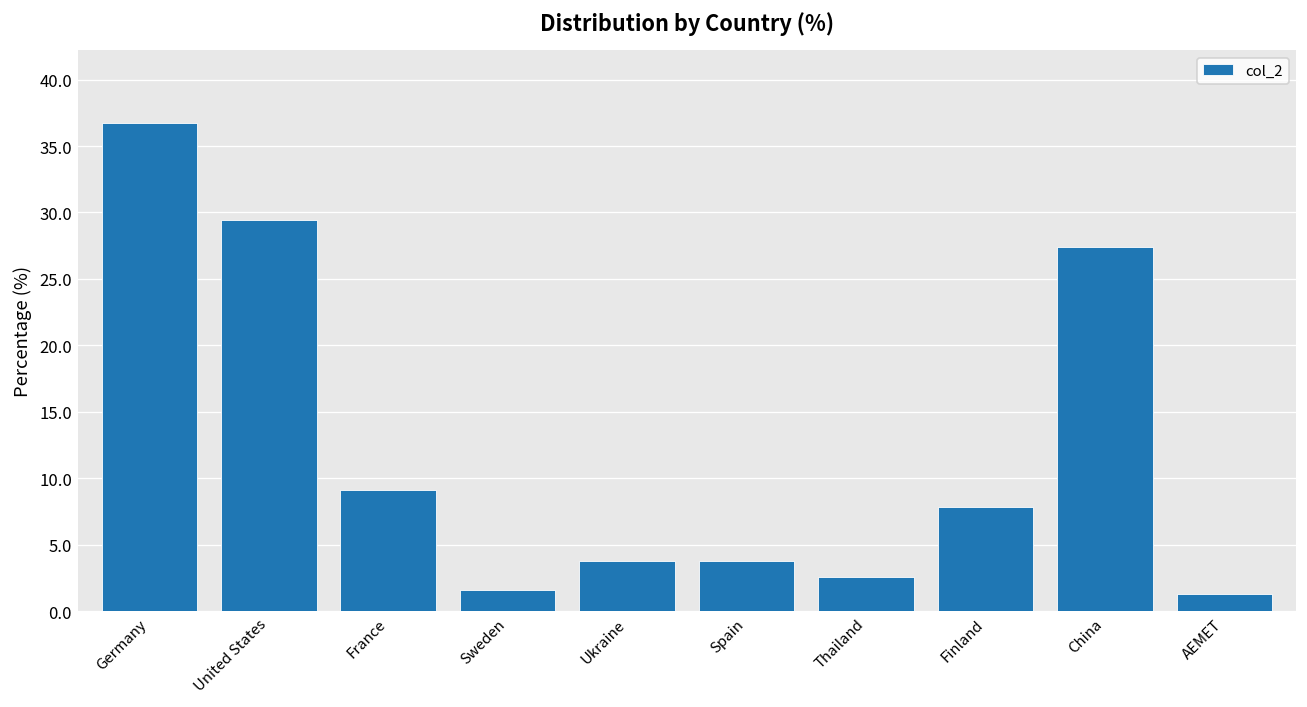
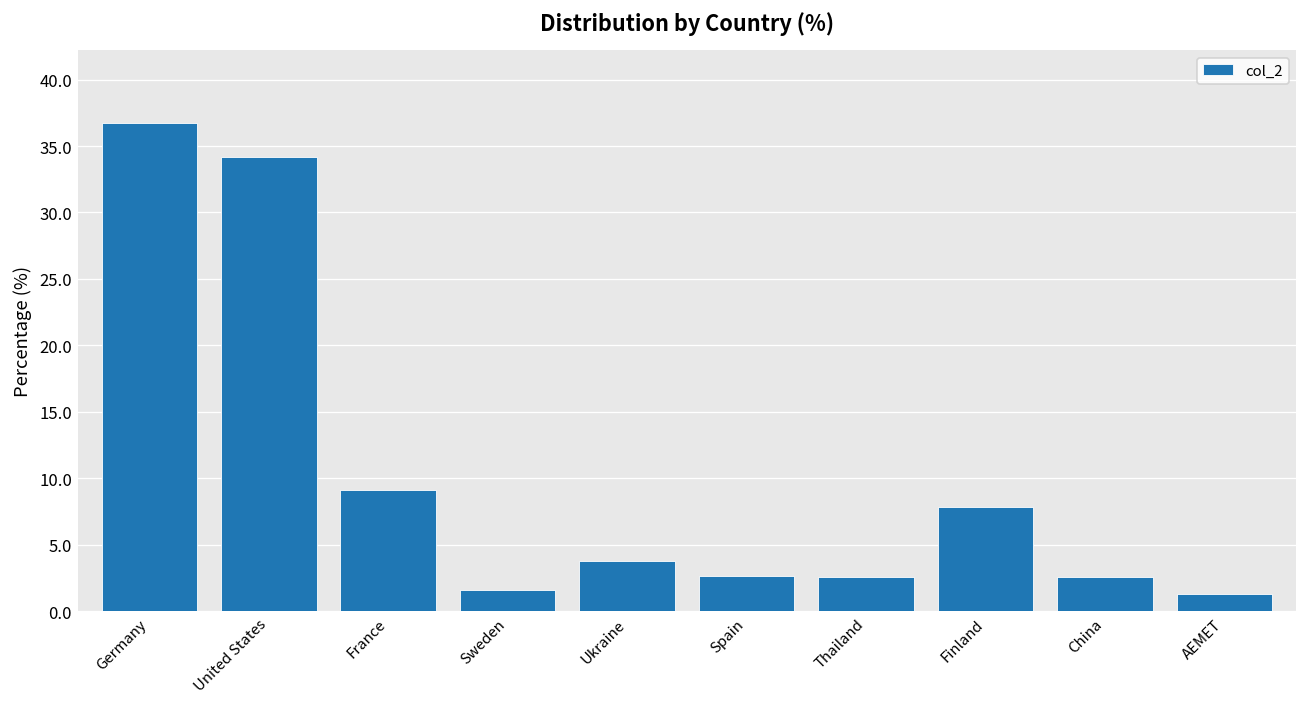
United States: 29.4 -> 34.2
Spain: 3.8 -> 2.6
China: 27.4 -> 2.5
